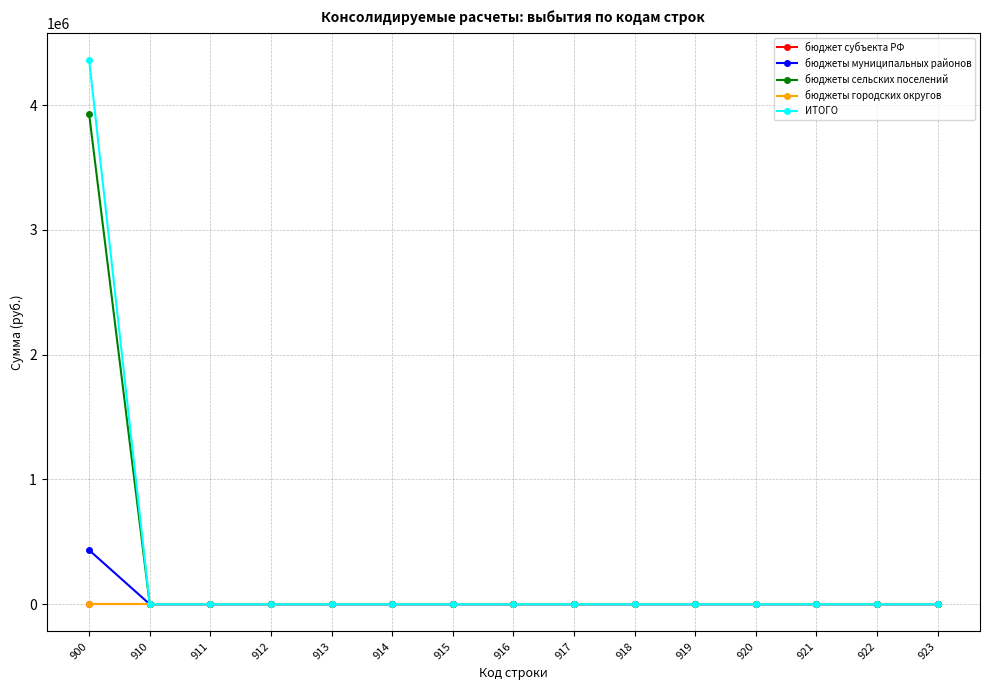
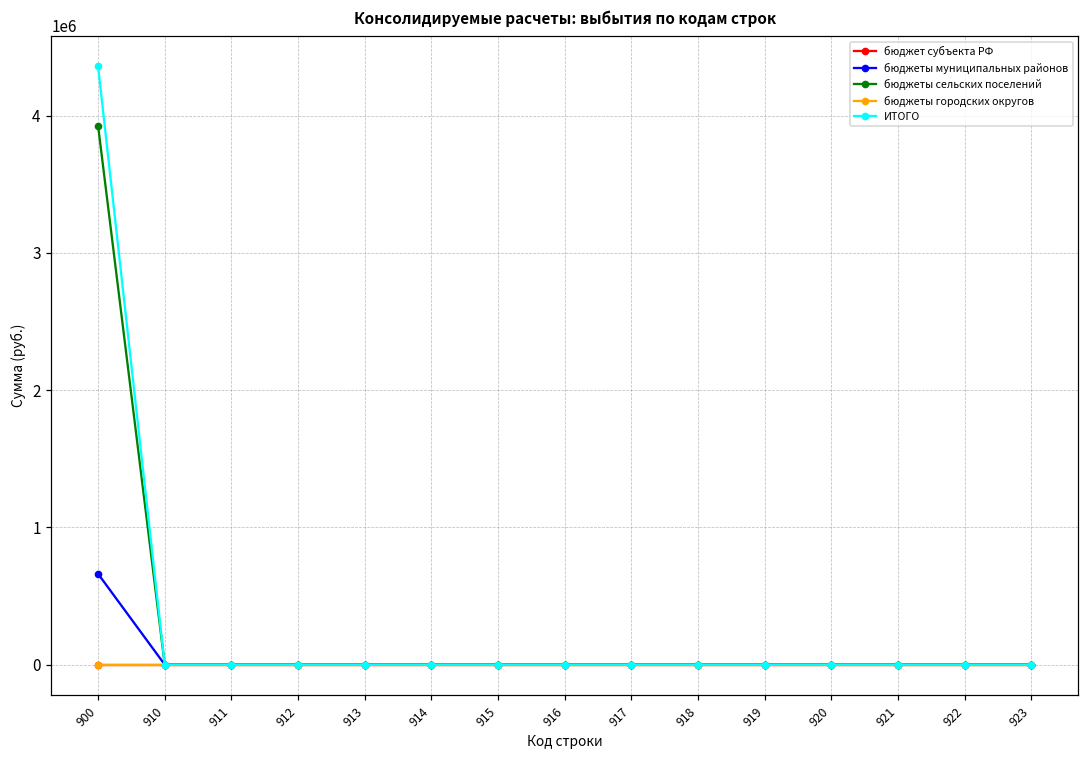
бюджеты муниципальных районов, 900: 430000 -> 660000
